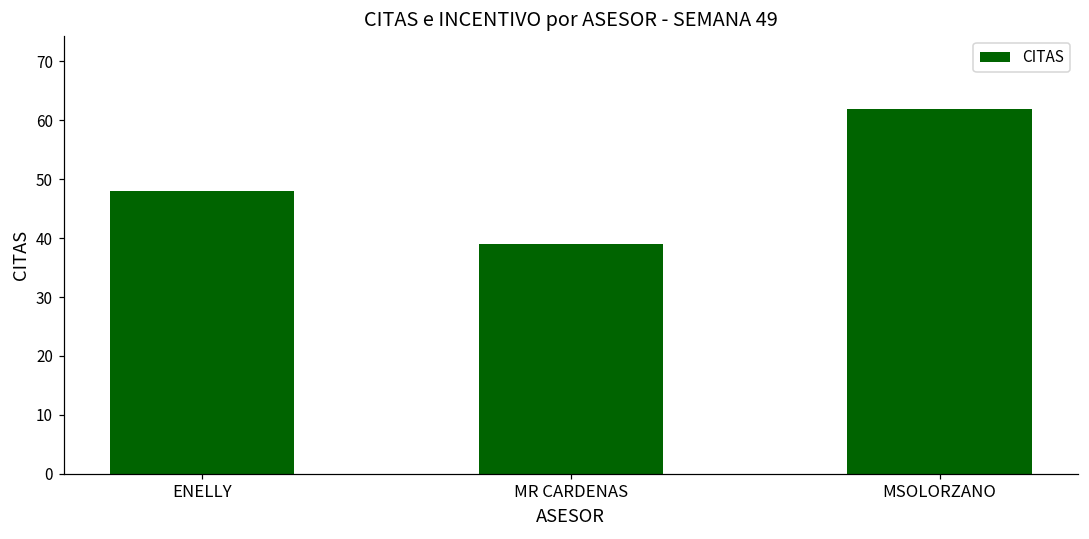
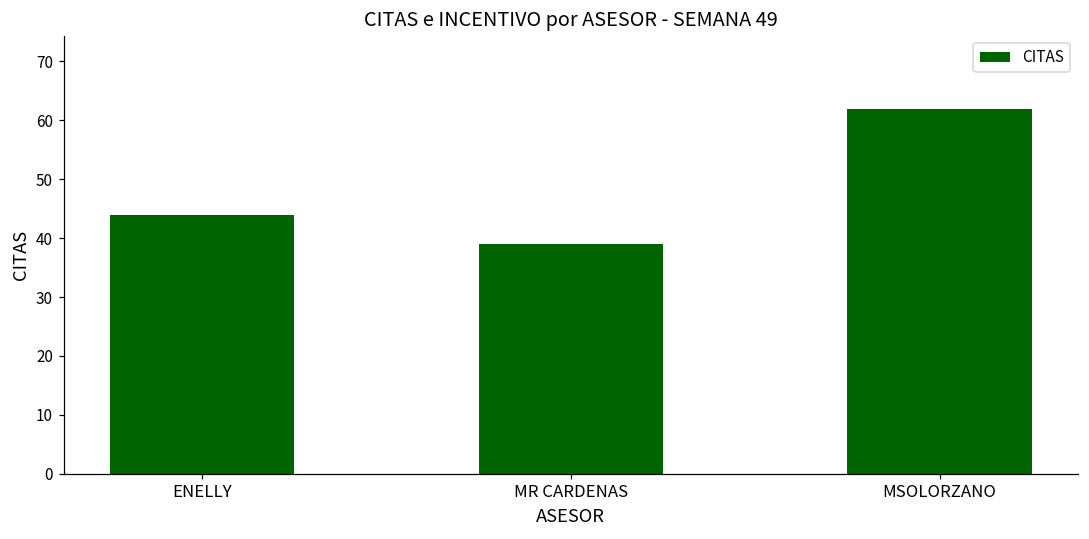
ENELLY: 48 -> 44
